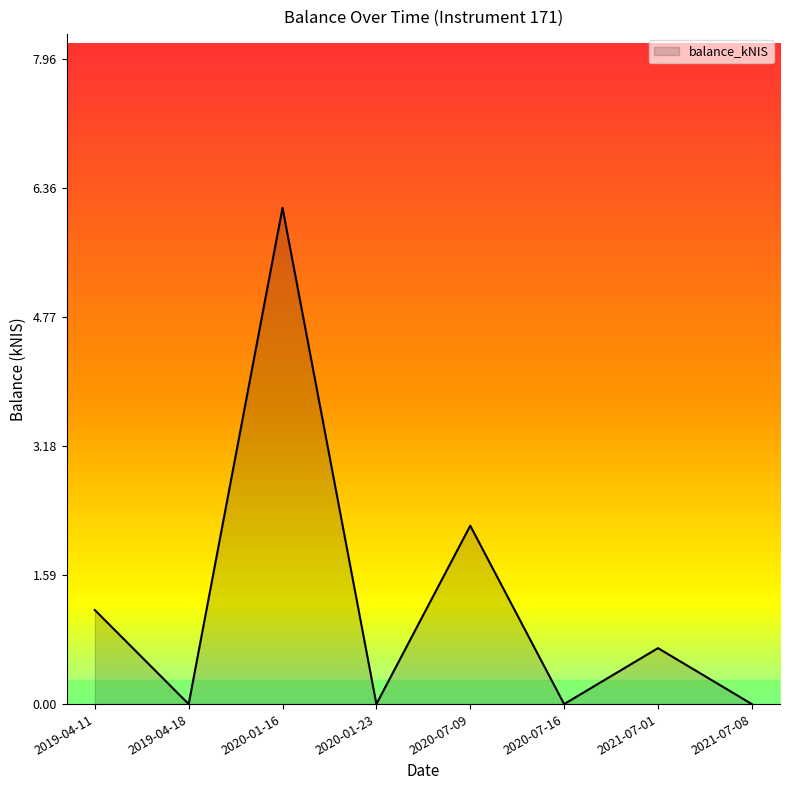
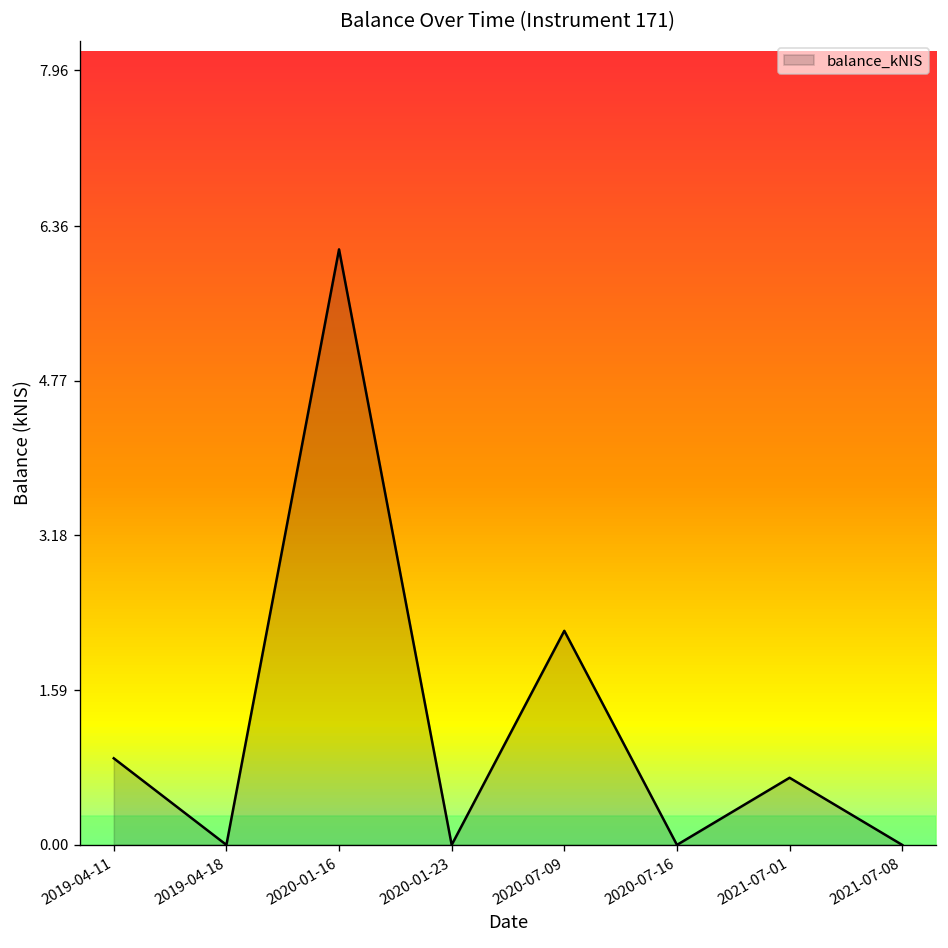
2019-04-11: 1.2 -> 0.9
